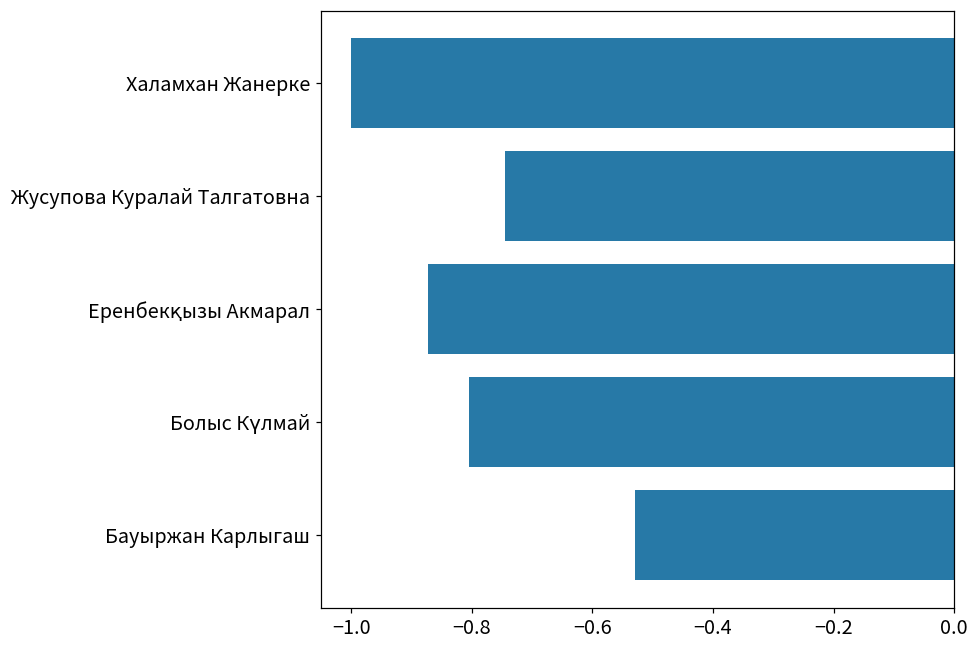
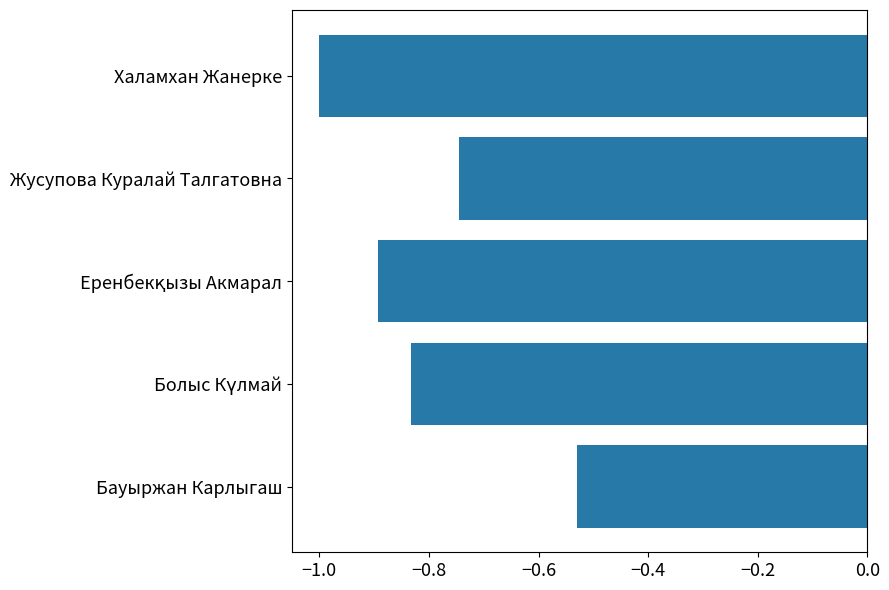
Еренбекқызы Акмарал: -0.87 -> -0.89
Болыс Күлмай: -0.80 -> -0.83
